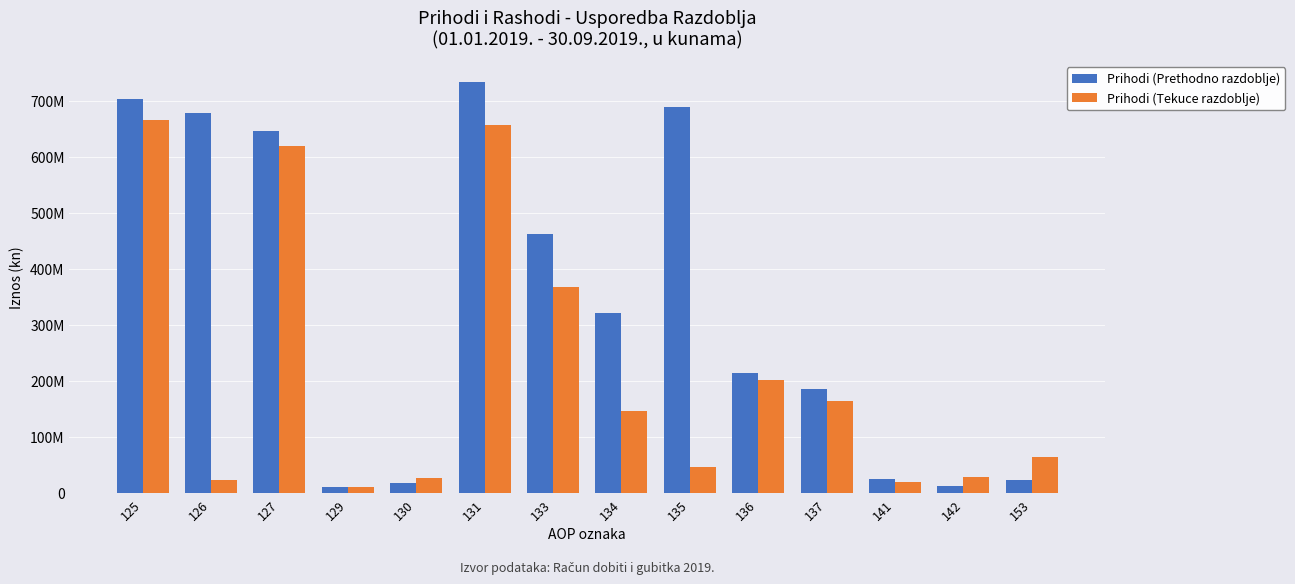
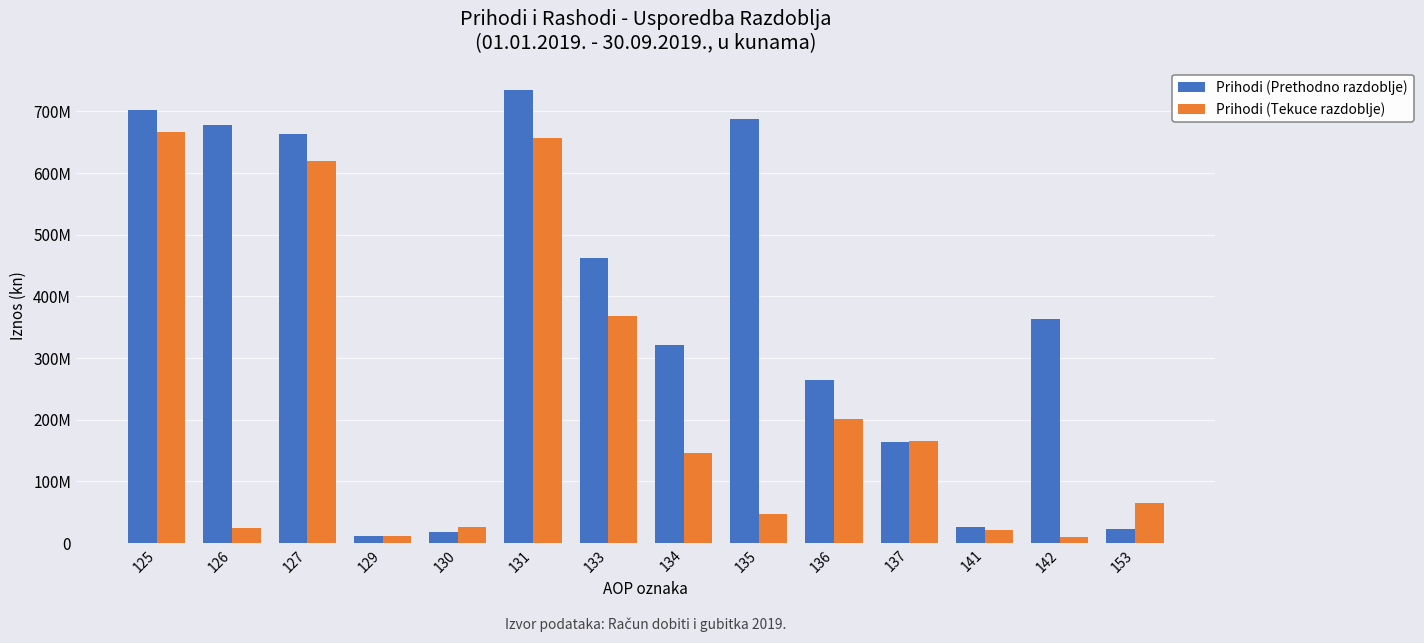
Prihodi (Prethodno razdoblje), 127: 650000000 -> 660000000
Prihodi (Prethodno razdoblje), 136: 210000000 -> 260000000
Prihodi (Prethodno razdoblje), 137: 190000000 -> 160000000
Prihodi (Prethodno razdoblje), 142: 10000000 -> 360000000
Prihodi (Tekuce razdoblje), 142: 30000000 -> 10000000
